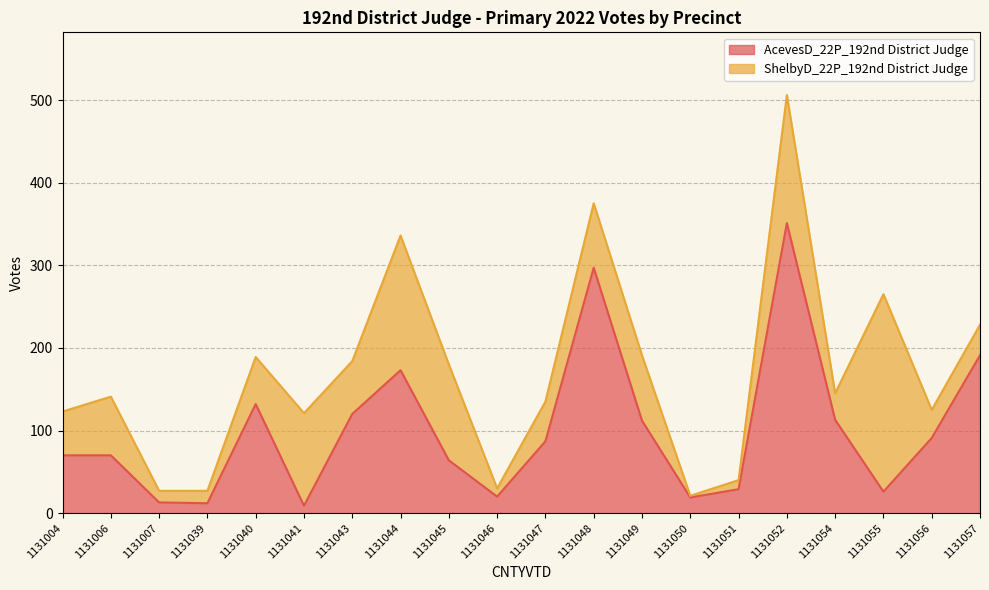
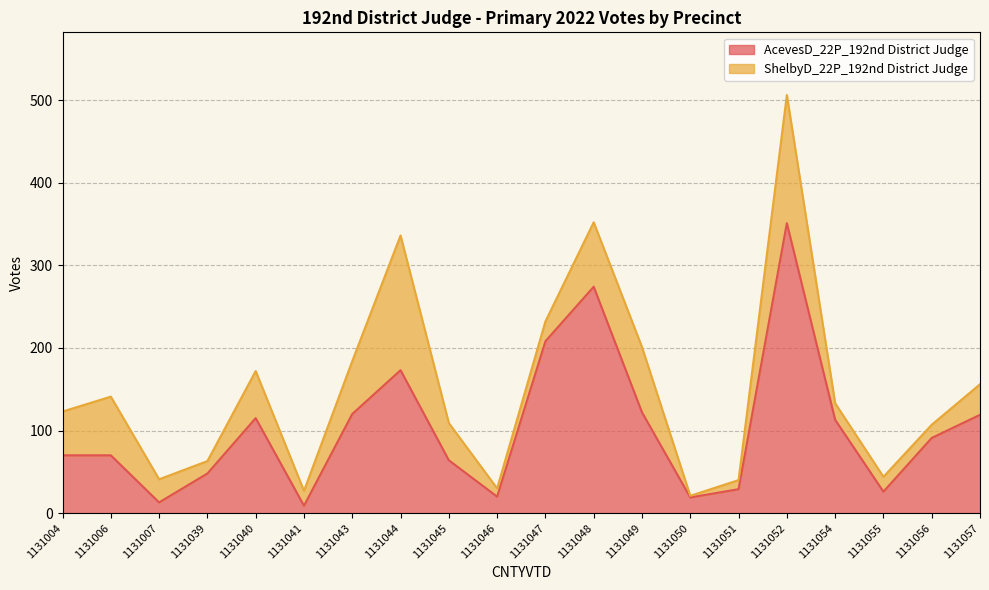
ShelbyD_22P_192nd District Judge, 1131007: 10 -> 30
AcevesD_22P_192nd District Judge, 1131039: 10 -> 50
AcevesD_22P_192nd District Judge, 1131040: 130 -> 120
ShelbyD_22P_192nd District Judge, 1131041: 110 -> 20
ShelbyD_22P_192nd District Judge, 1131045: 120 -> 50
AcevesD_22P_192nd District Judge, 1131047: 90 -> 210
ShelbyD_22P_192nd District Judge, 1131047: 50 -> 20
AcevesD_22P_192nd District Judge, 1131048: 300 -> 270
AcevesD_22P_192nd District Judge, 1131049: 110 -> 120
ShelbyD_22P_192nd District Judge, 1131054: 30 -> 20
ShelbyD_22P_192nd District Judge, 1131055: 240 -> 20
ShelbyD_22P_192nd District Judge, 1131056: 30 -> 20
AcevesD_22P_192nd District Judge, 1131057: 190 -> 120
